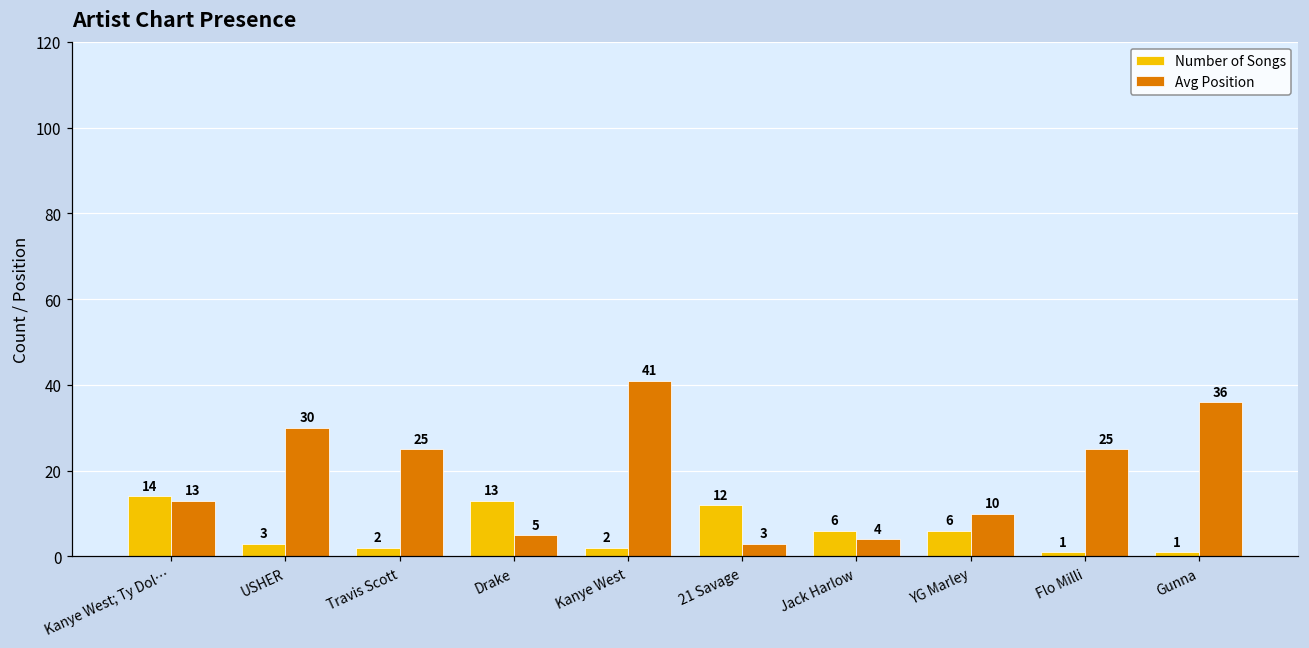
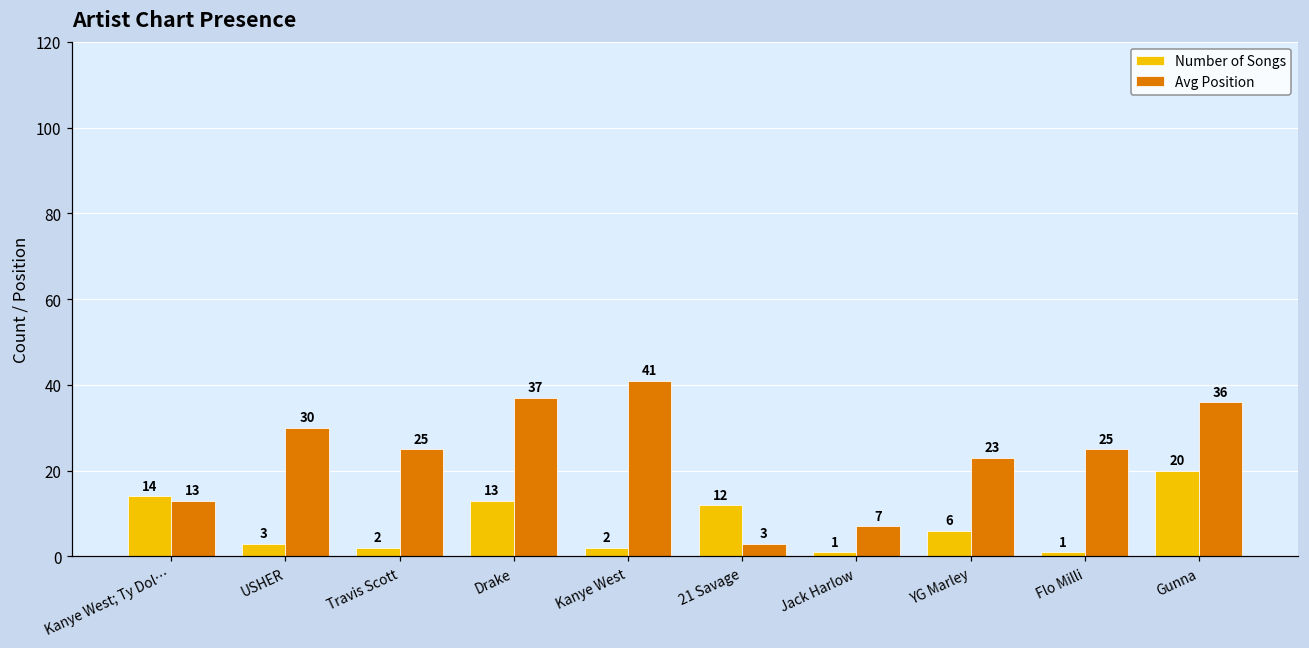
Avg Position, Drake: 5 -> 37
Number of Songs, Jack Harlow: 6 -> 1
Avg Position, Jack Harlow: 4 -> 7
Avg Position, YG Marley: 10 -> 23
Number of Songs, Gunna: 1 -> 20
